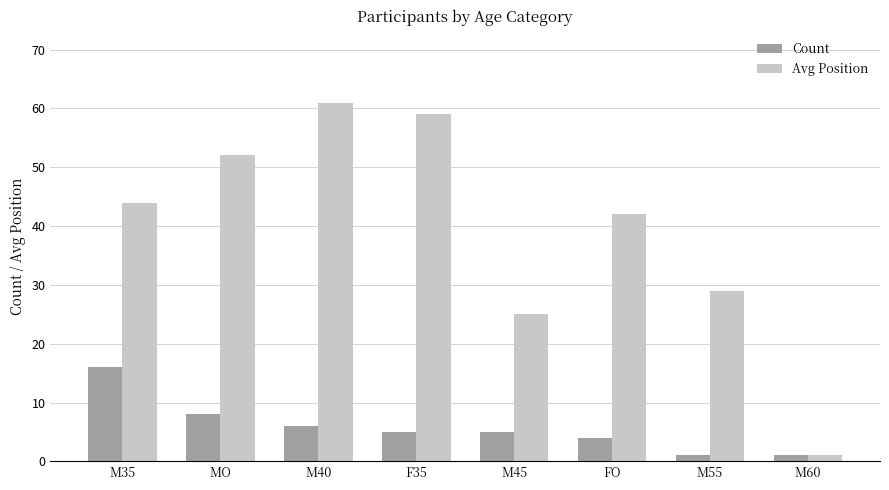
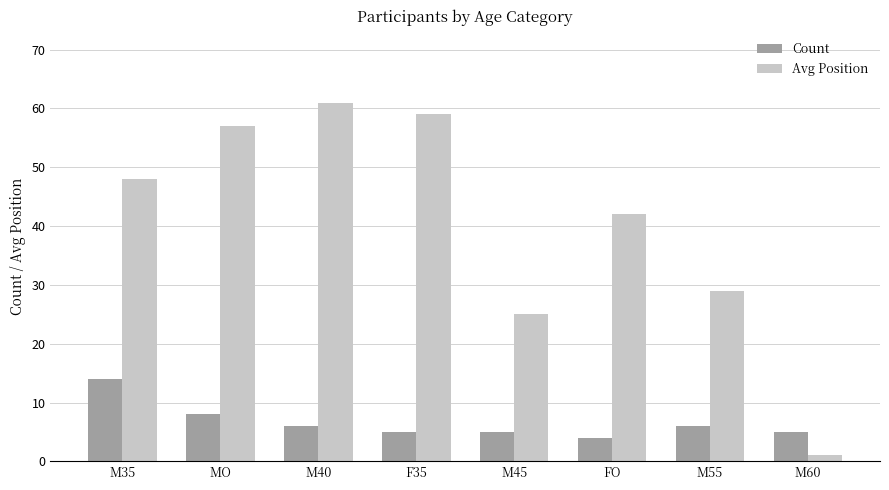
Count, M35: 16 -> 14
Avg Position, M35: 44 -> 48
Avg Position, MO: 52 -> 57
Count, M55: 1 -> 6
Count, M60: 1 -> 5
